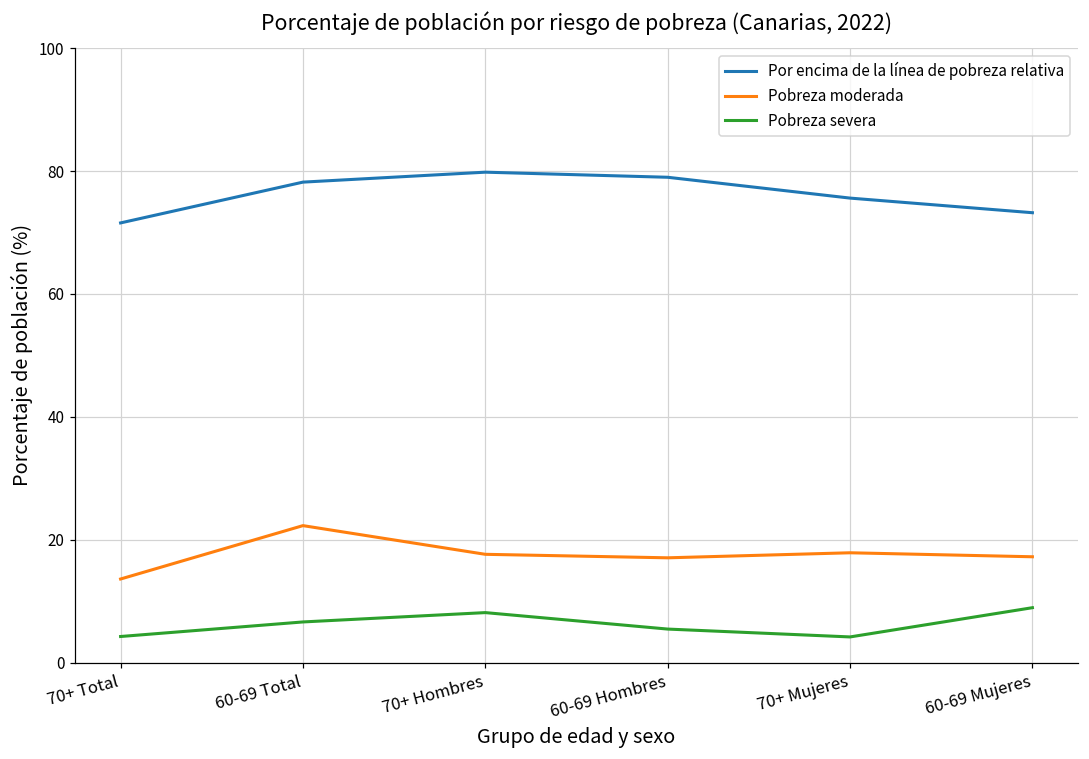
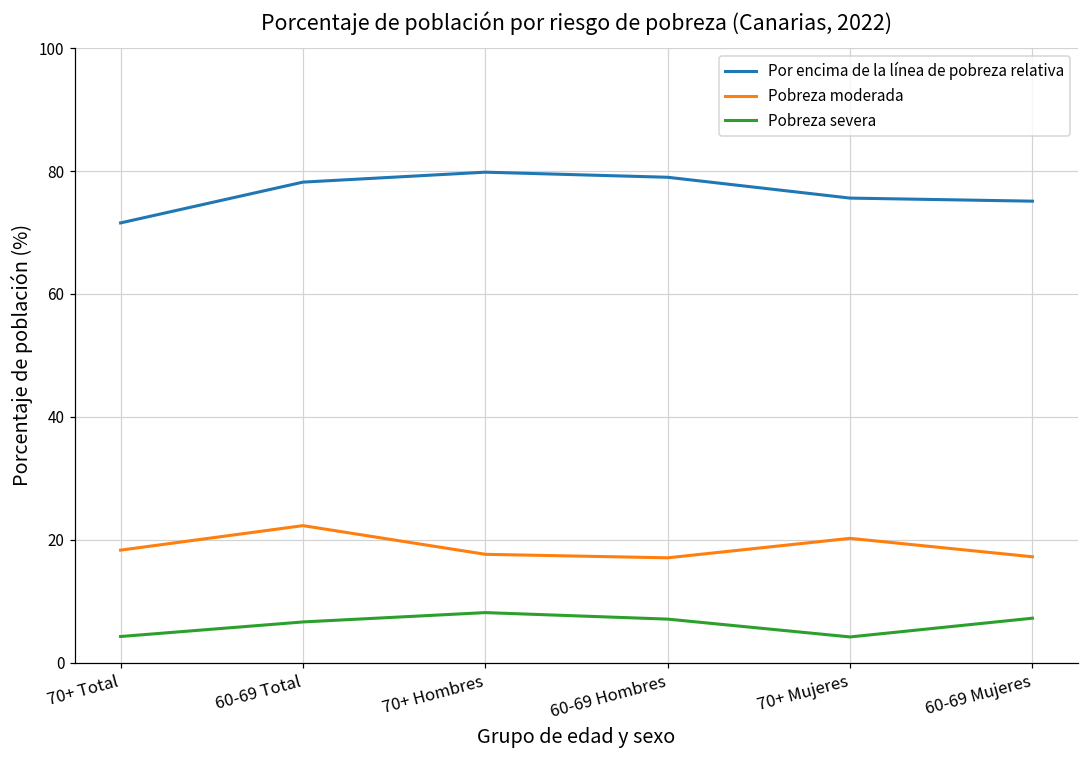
Pobreza moderada, 70+ Total: 14 -> 18
Pobreza severa, 60-69 Hombres: 5 -> 7
Pobreza moderada, 70+ Mujeres: 18 -> 20
Por encima de la línea de pobreza relativa, 60-69 Mujeres: 73 -> 75
Pobreza severa, 60-69 Mujeres: 9 -> 7
